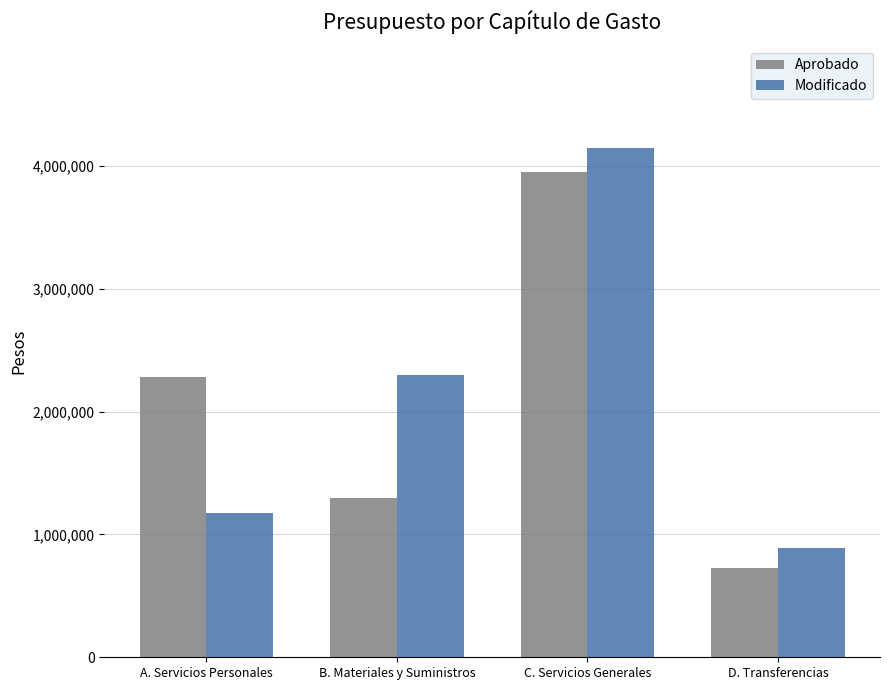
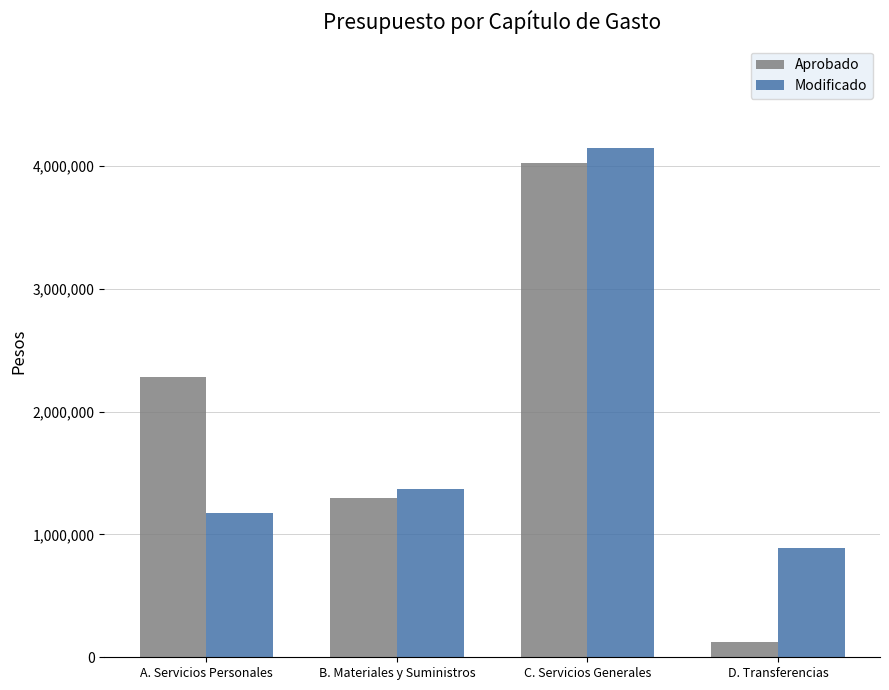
Modificado, B. Materiales y Suministros: 2,300,000 -> 1,370,000
Aprobado, C. Servicios Generales: 3,950,000 -> 4,030,000
Aprobado, D. Transferencias: 730,000 -> 120,000
